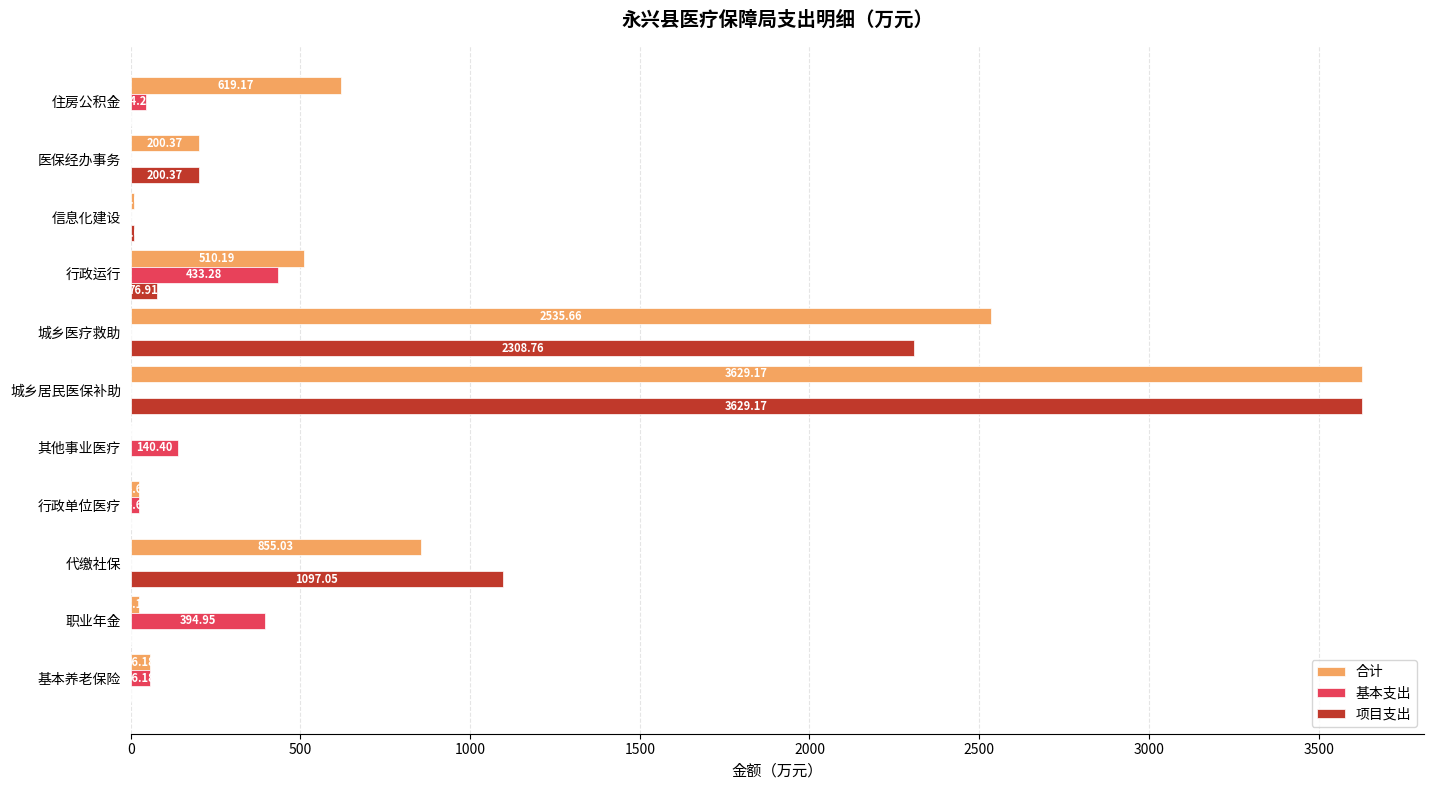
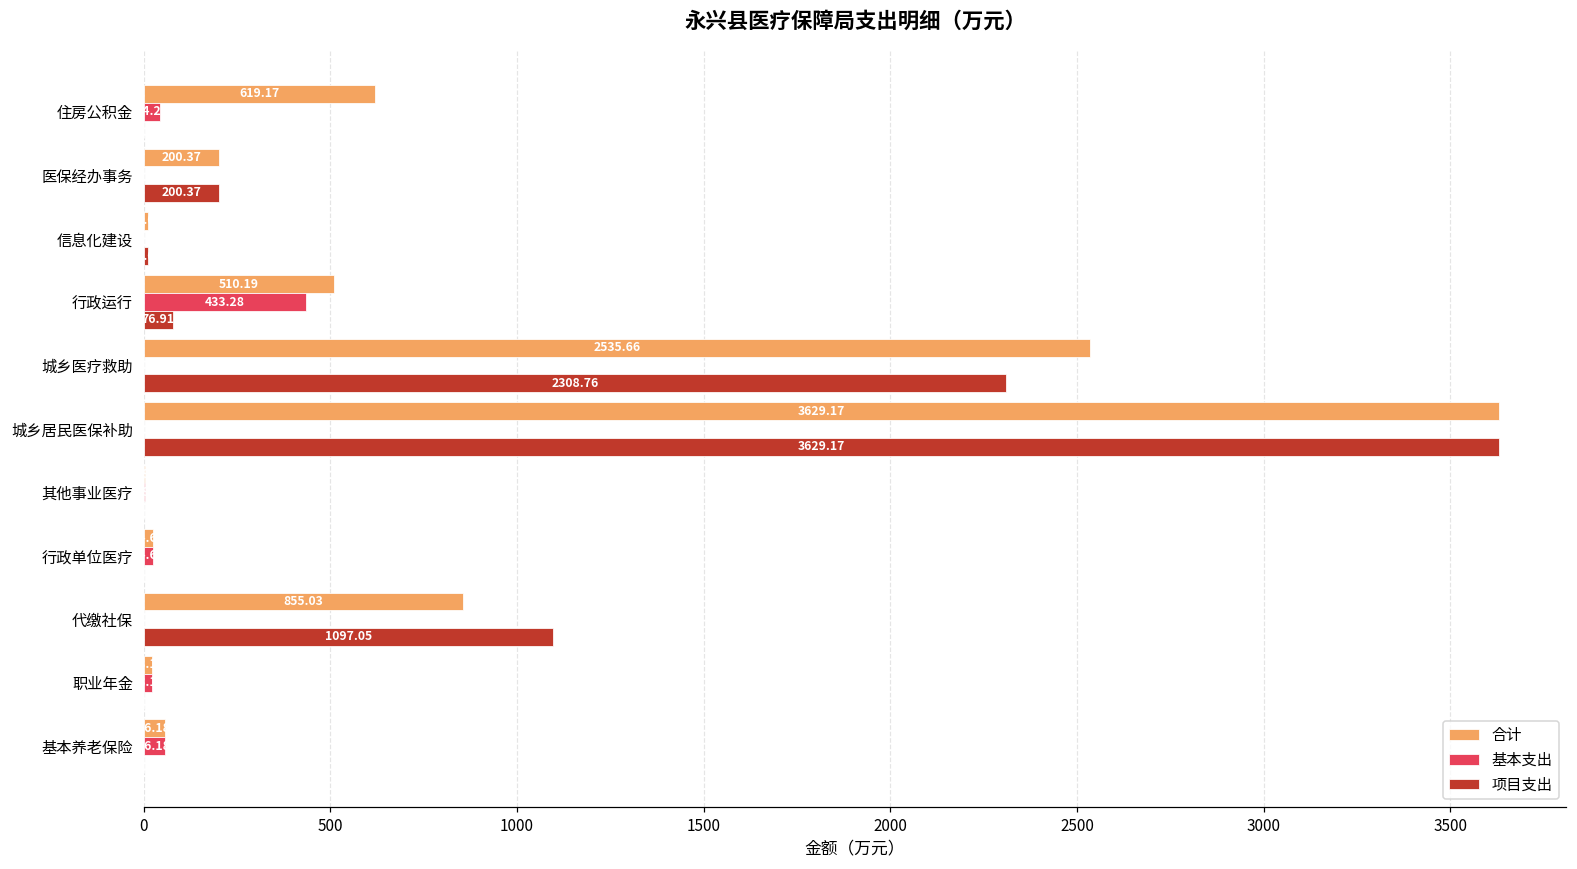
基本支出, 其他事业医疗: 140 -> 0
基本支出, 职业年金: 390 -> 20
